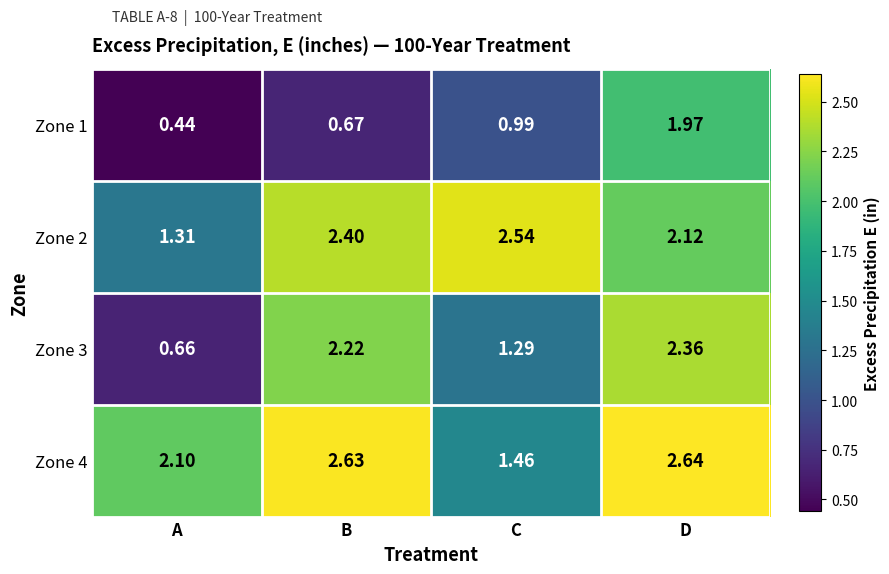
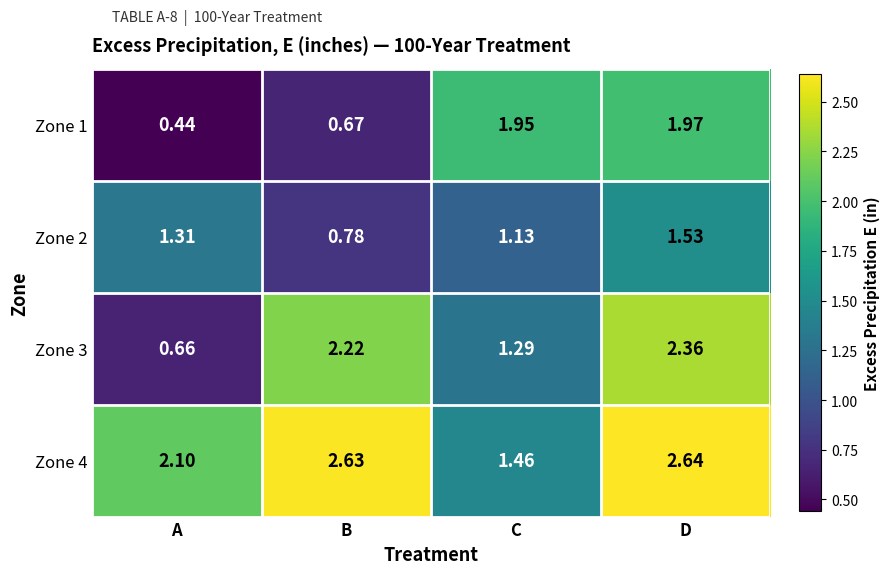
Zone 1, C: 0.99 -> 1.95
Zone 2, B: 2.40 -> 0.78
Zone 2, C: 2.54 -> 1.13
Zone 2, D: 2.12 -> 1.53
